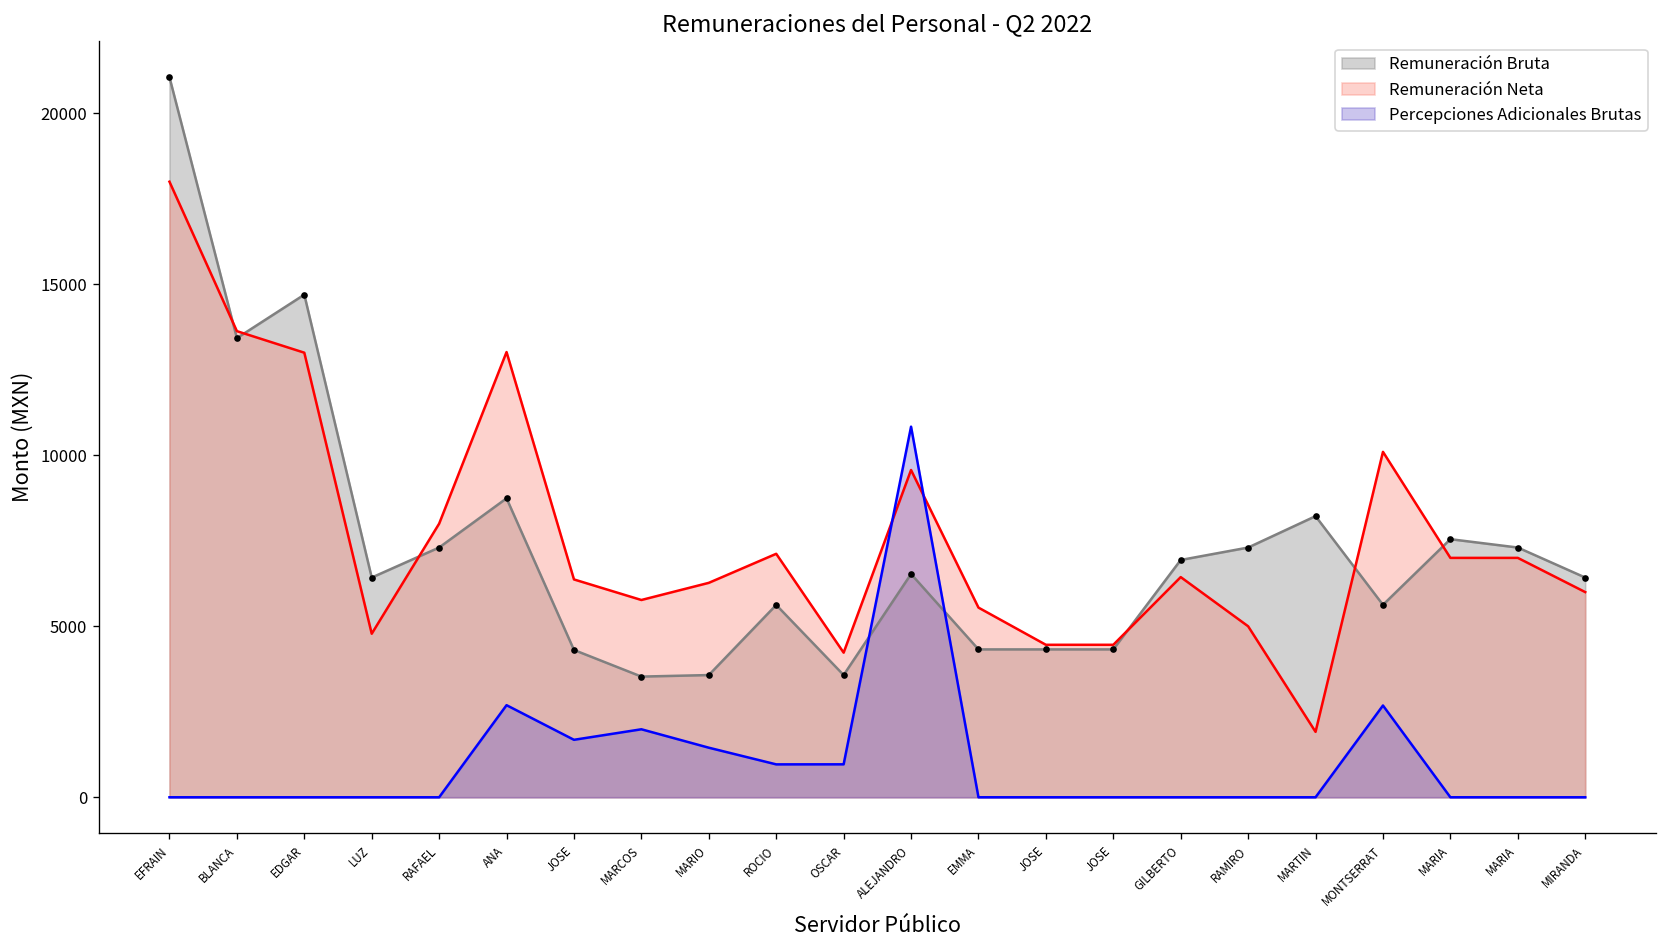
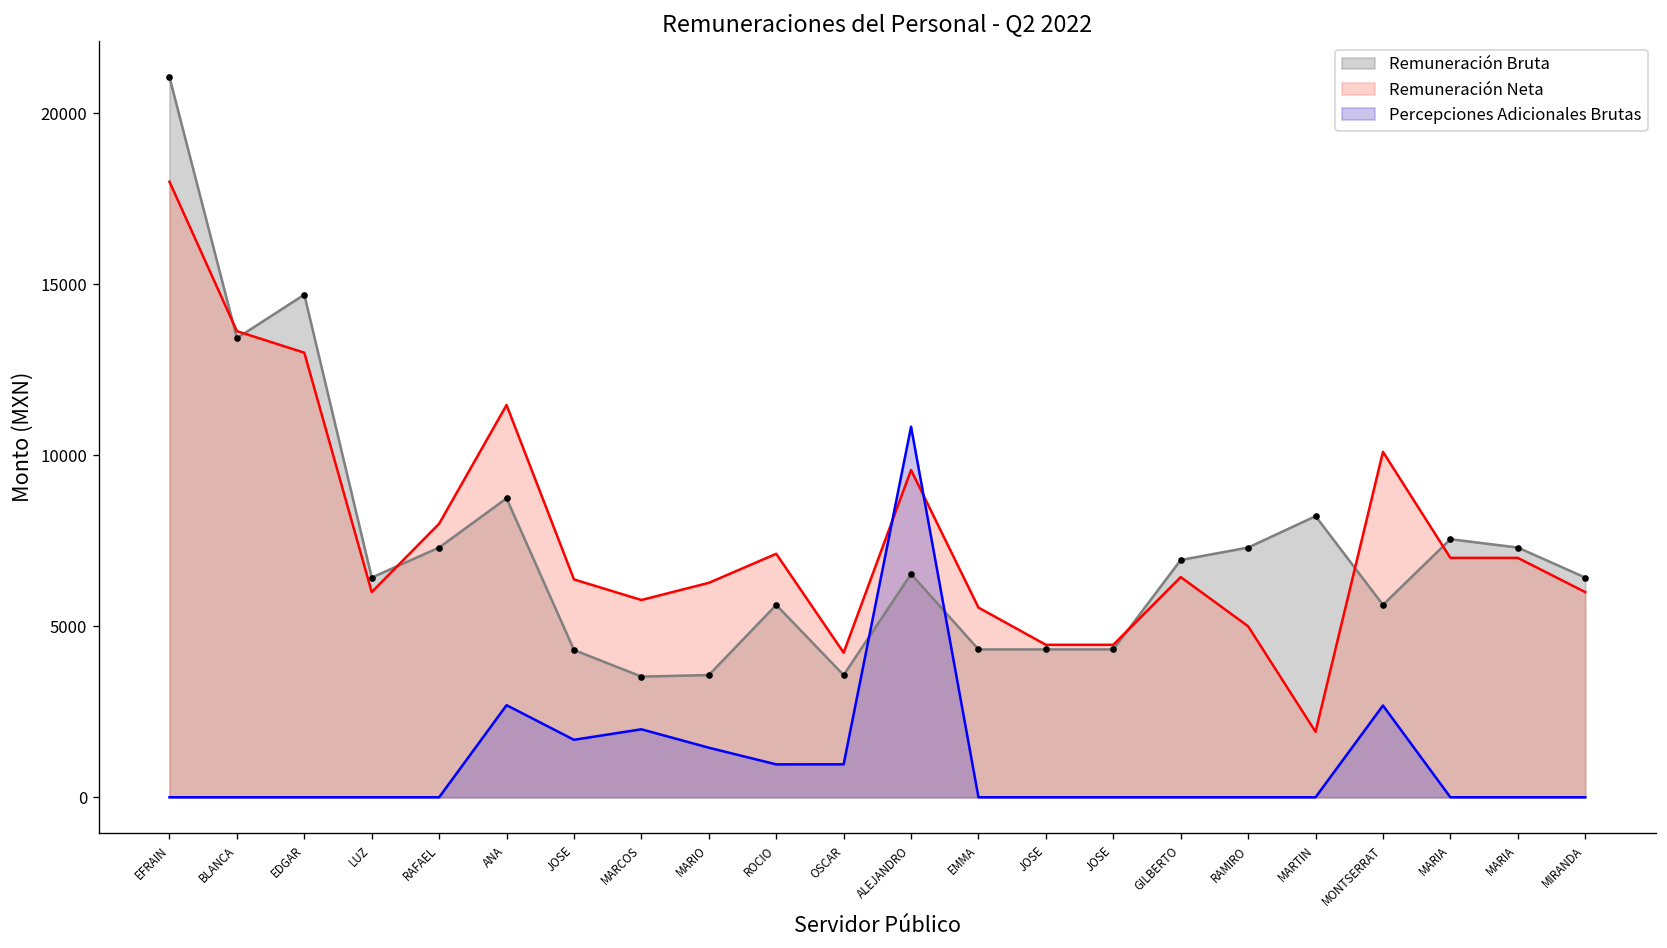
Remuneración Neta, LUZ: 4800 -> 6000
Remuneración Neta, ANA: 13000 -> 11500
